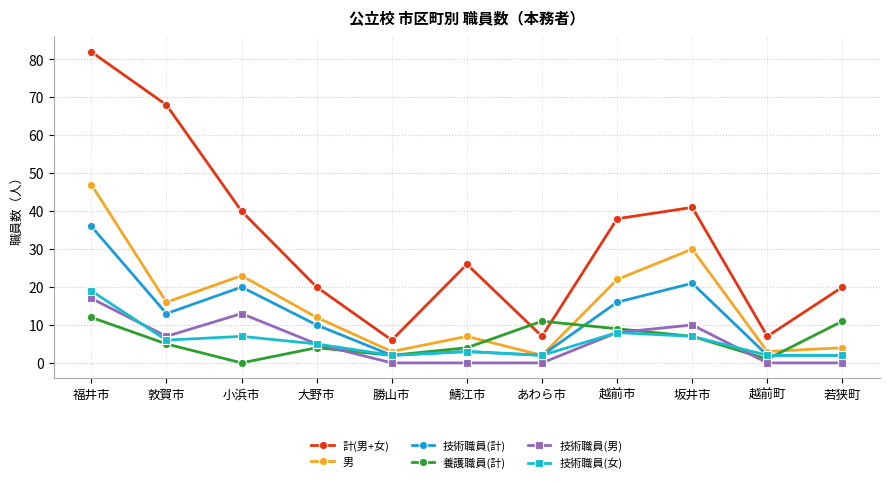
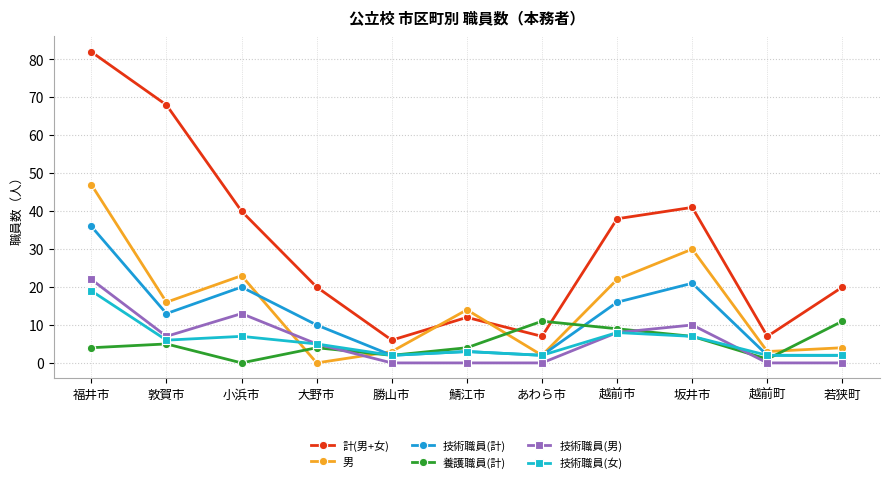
養護職員(計), 福井市: 12 -> 4
技術職員(男), 福井市: 17 -> 22
男, 大野市: 12 -> 0
計(男+女), 鯖江市: 26 -> 12
男, 鯖江市: 7 -> 14
